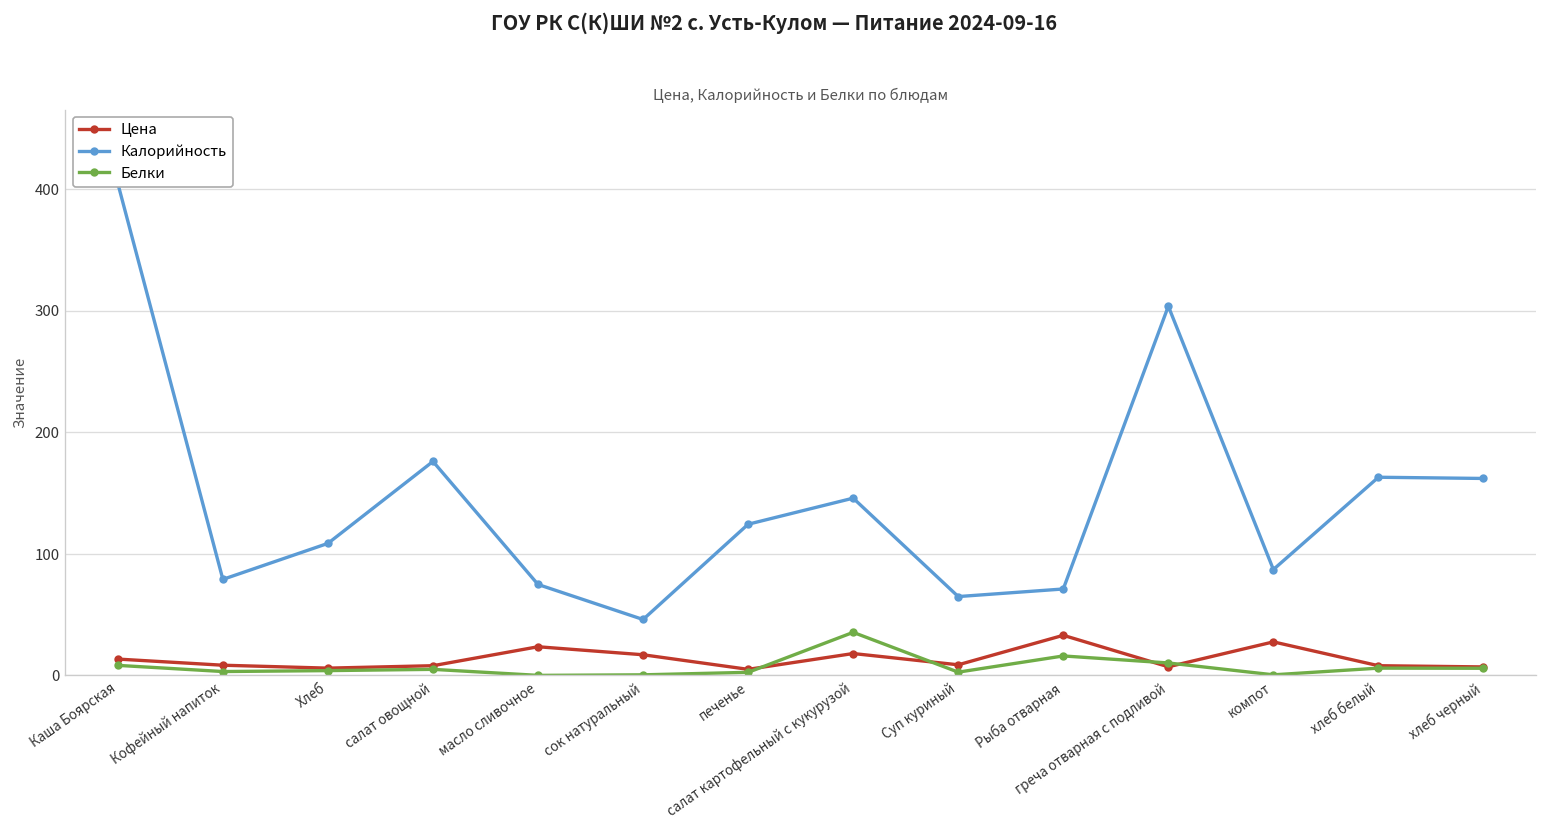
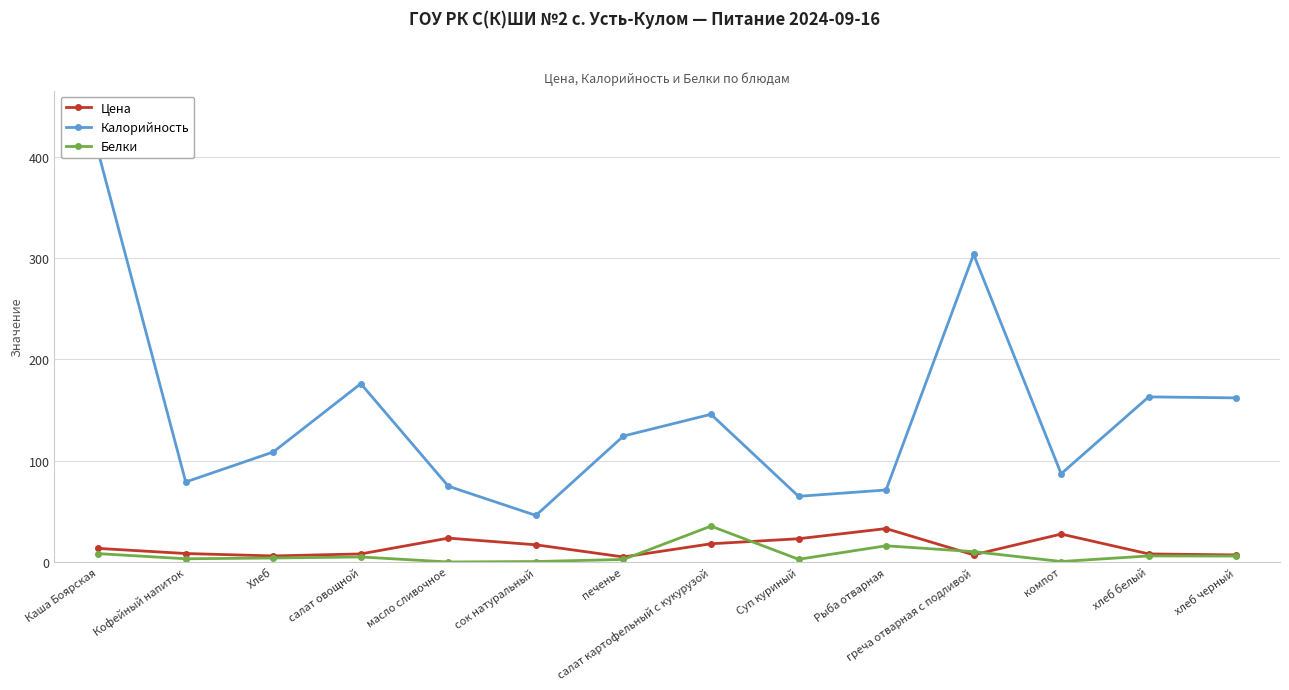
Цена, Суп куриный: 9 -> 23
